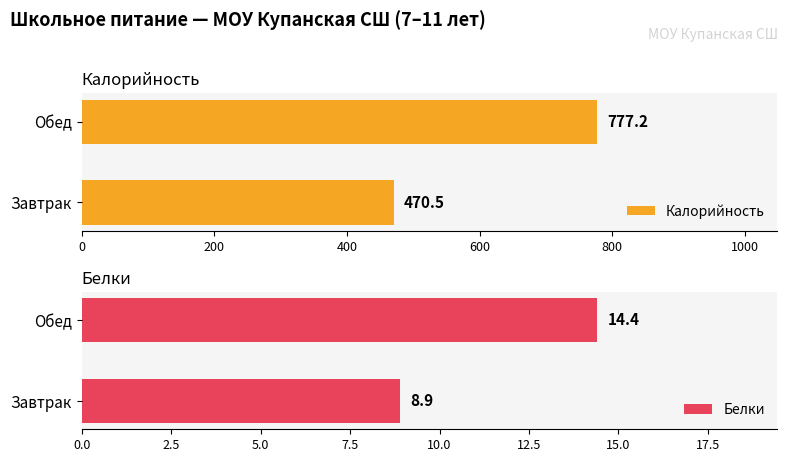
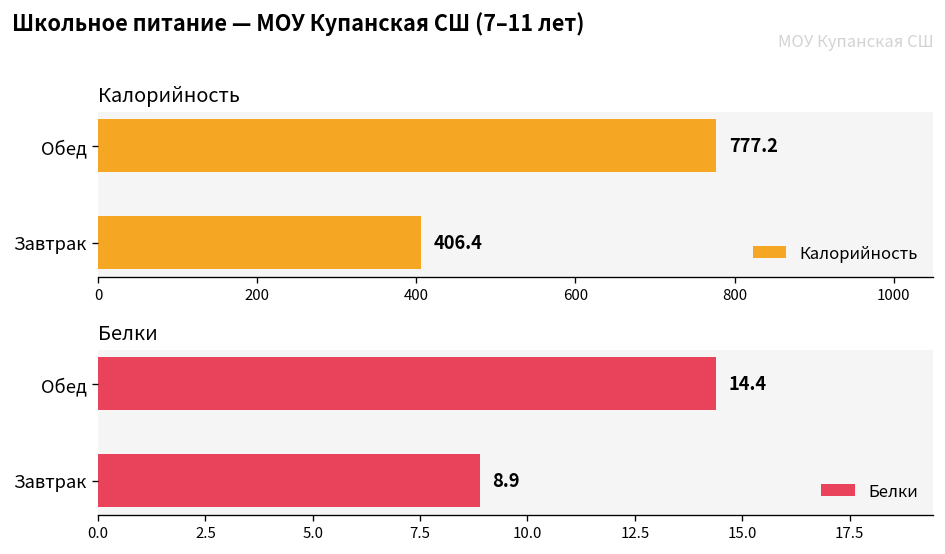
Калорийность, Завтрак: 470.5 -> 406.4
